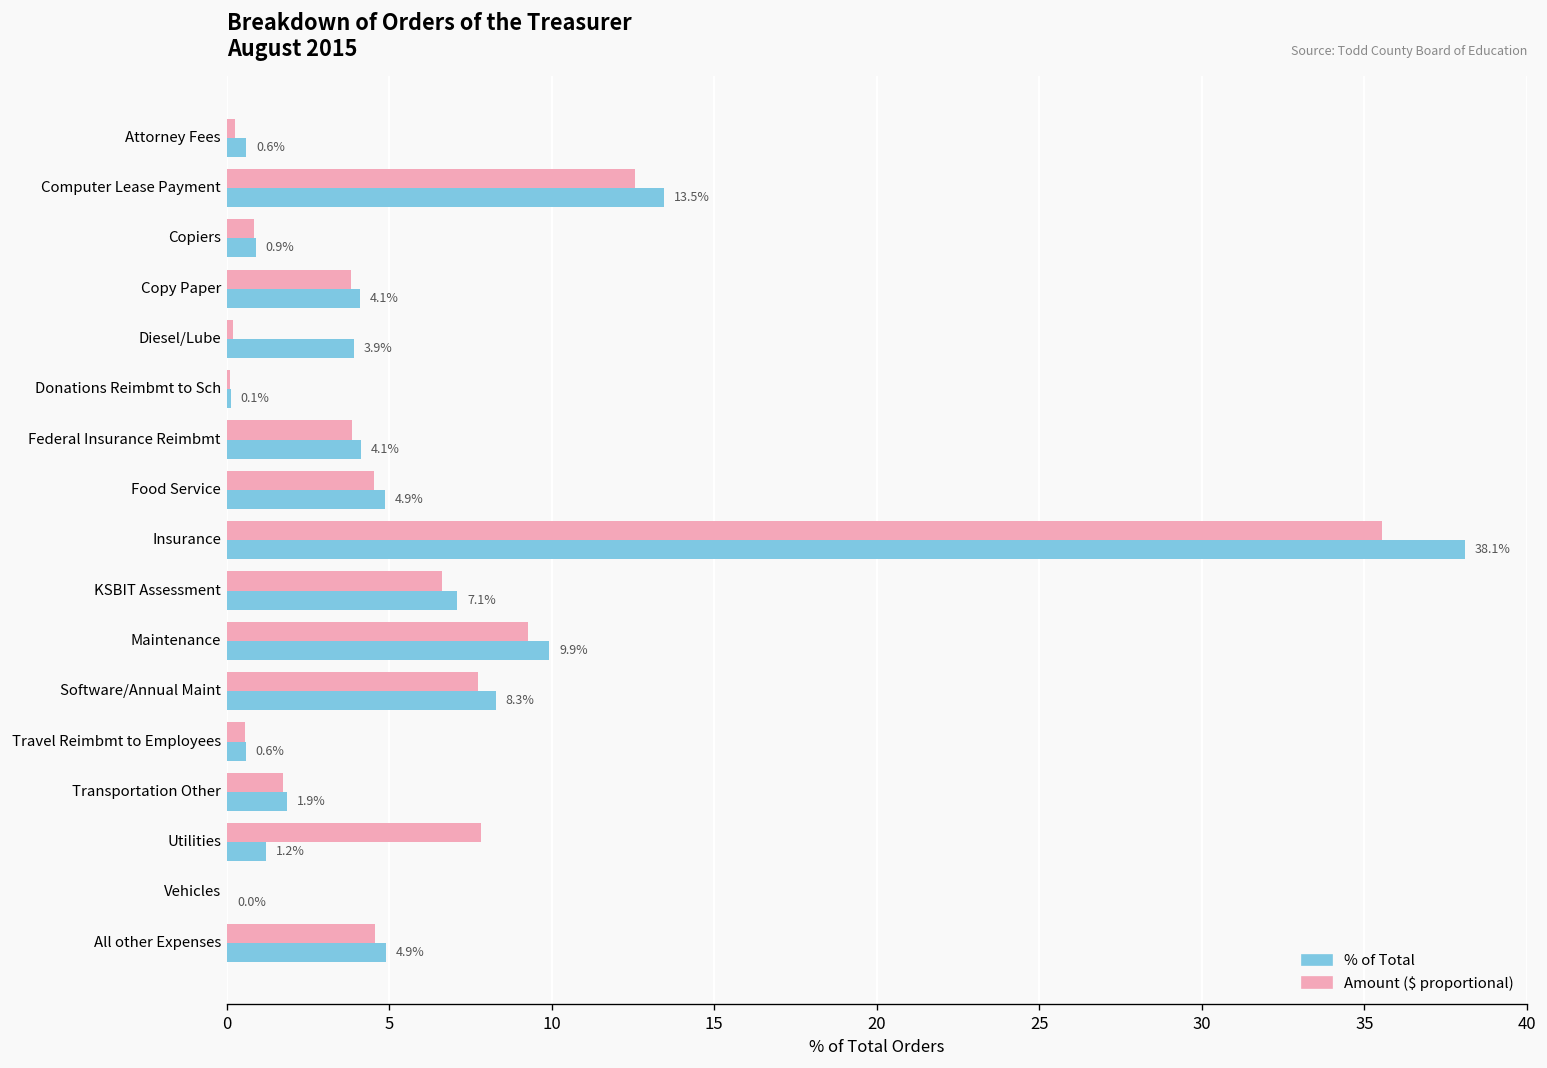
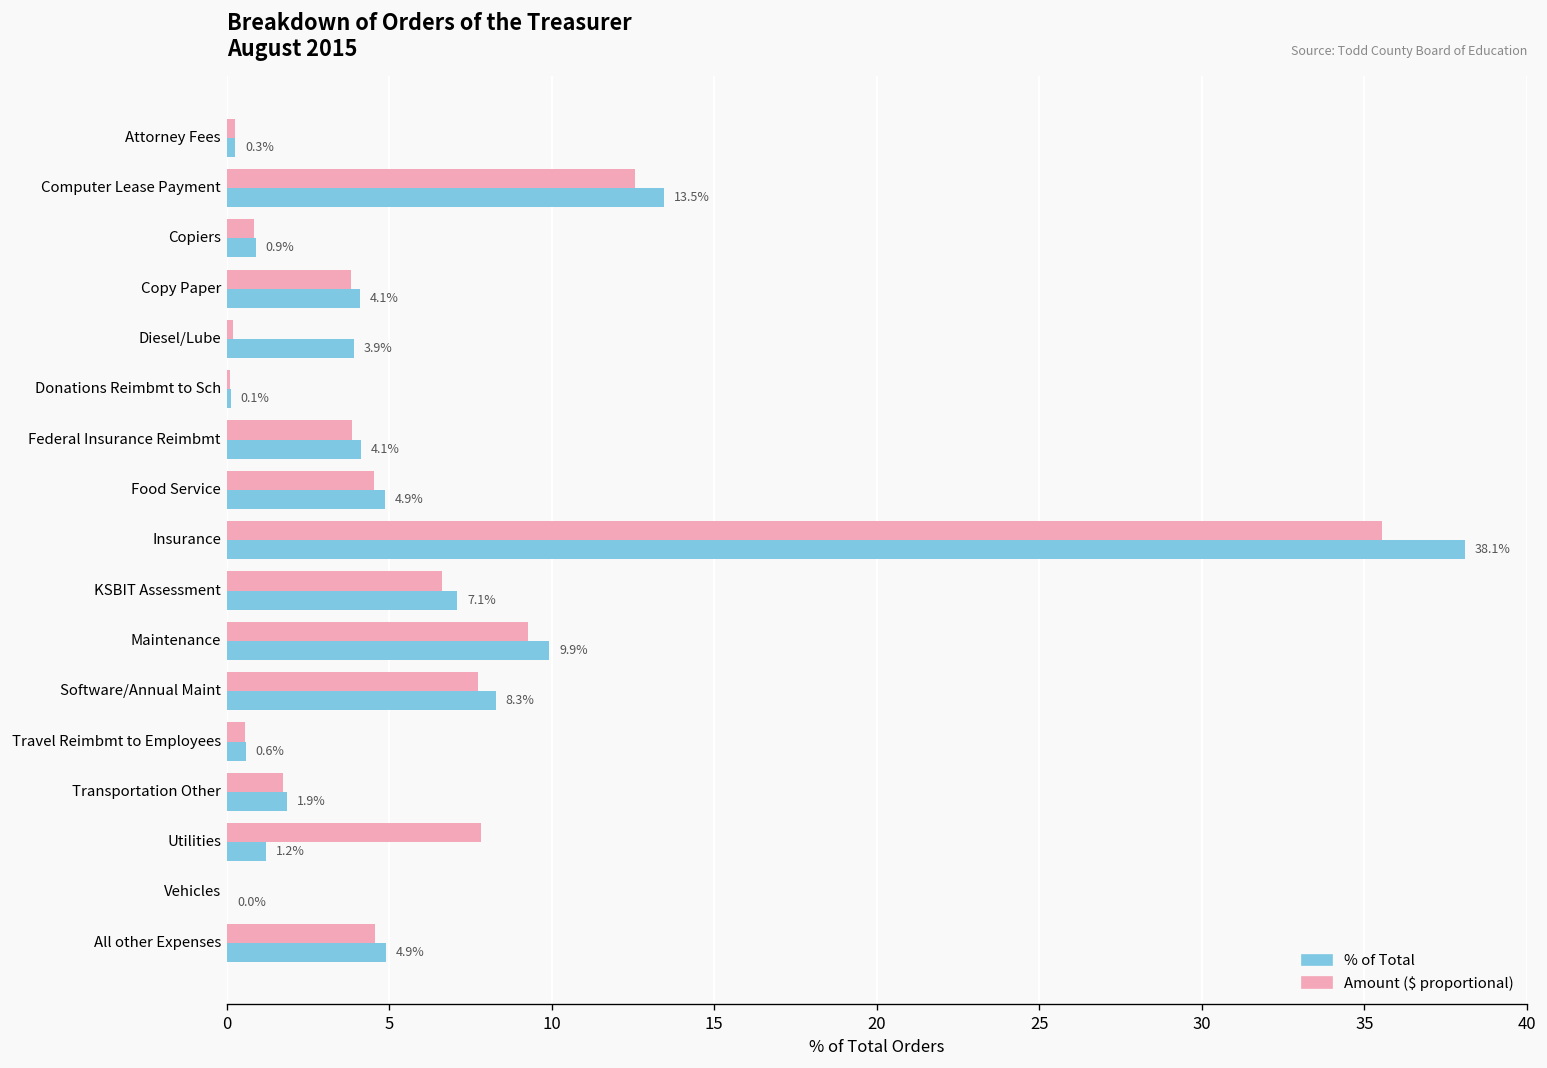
% of Total, Attorney Fees: 0.6% -> 0.3%
